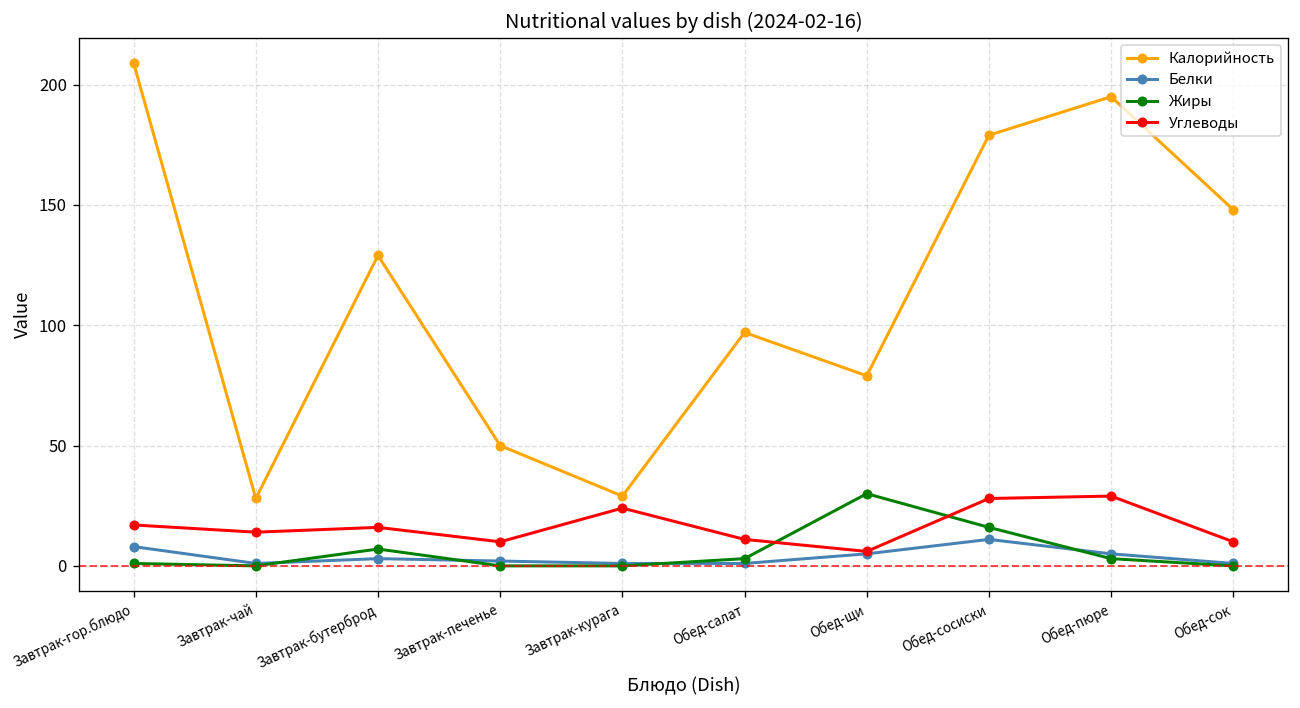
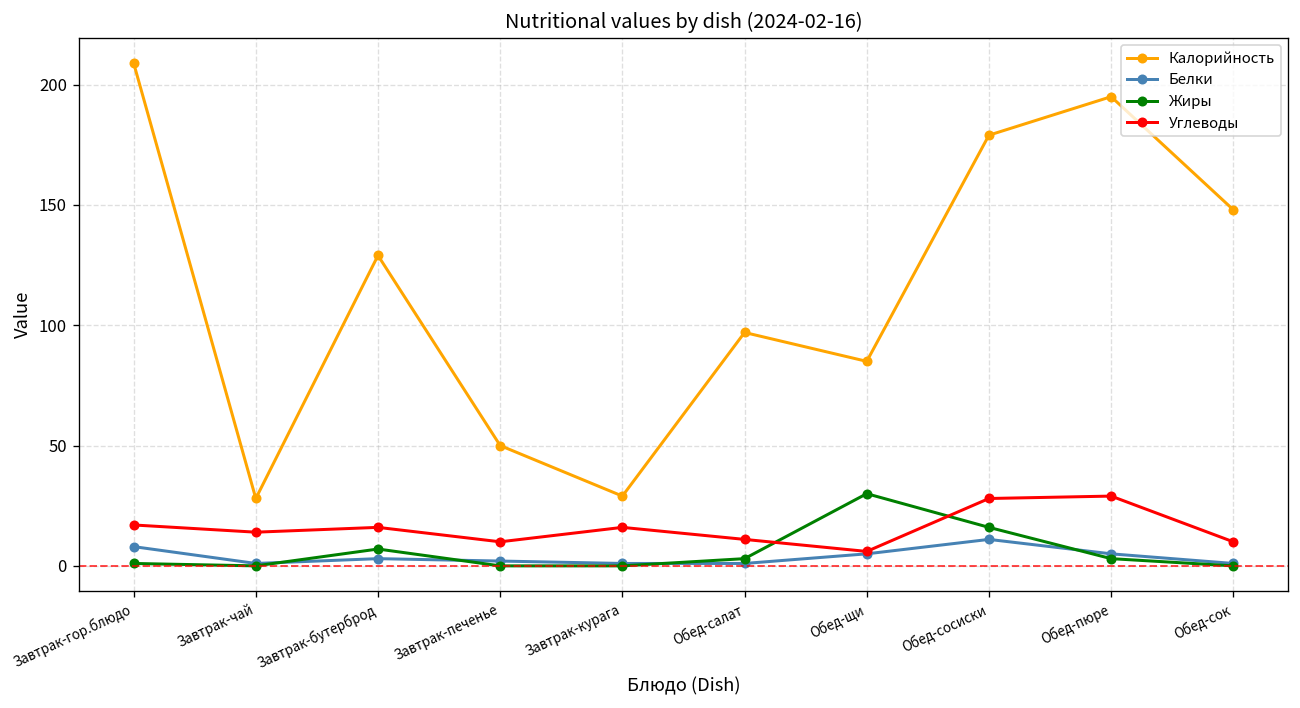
Углеводы, Завтрак-курага: 24 -> 16
Калорийность, Обед-щи: 79 -> 85
